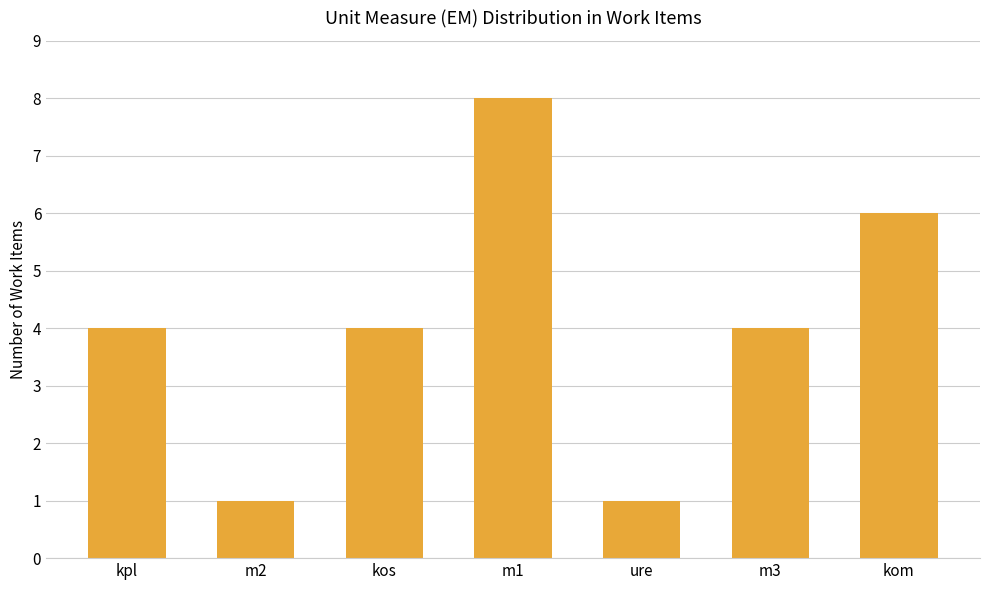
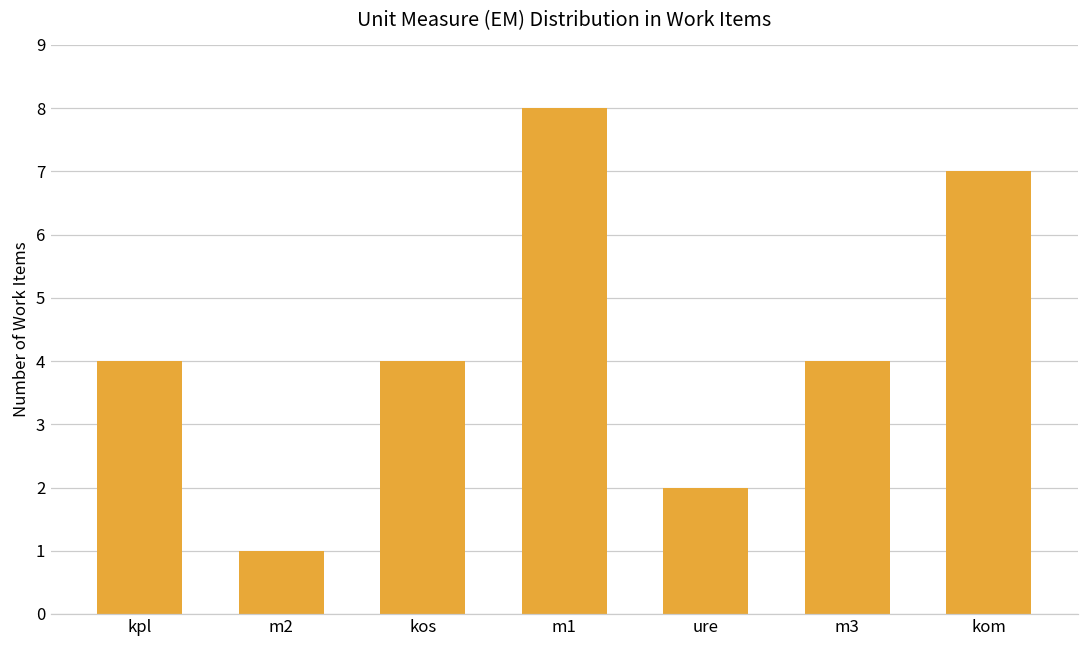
ure: 1 -> 2
kom: 6 -> 7
